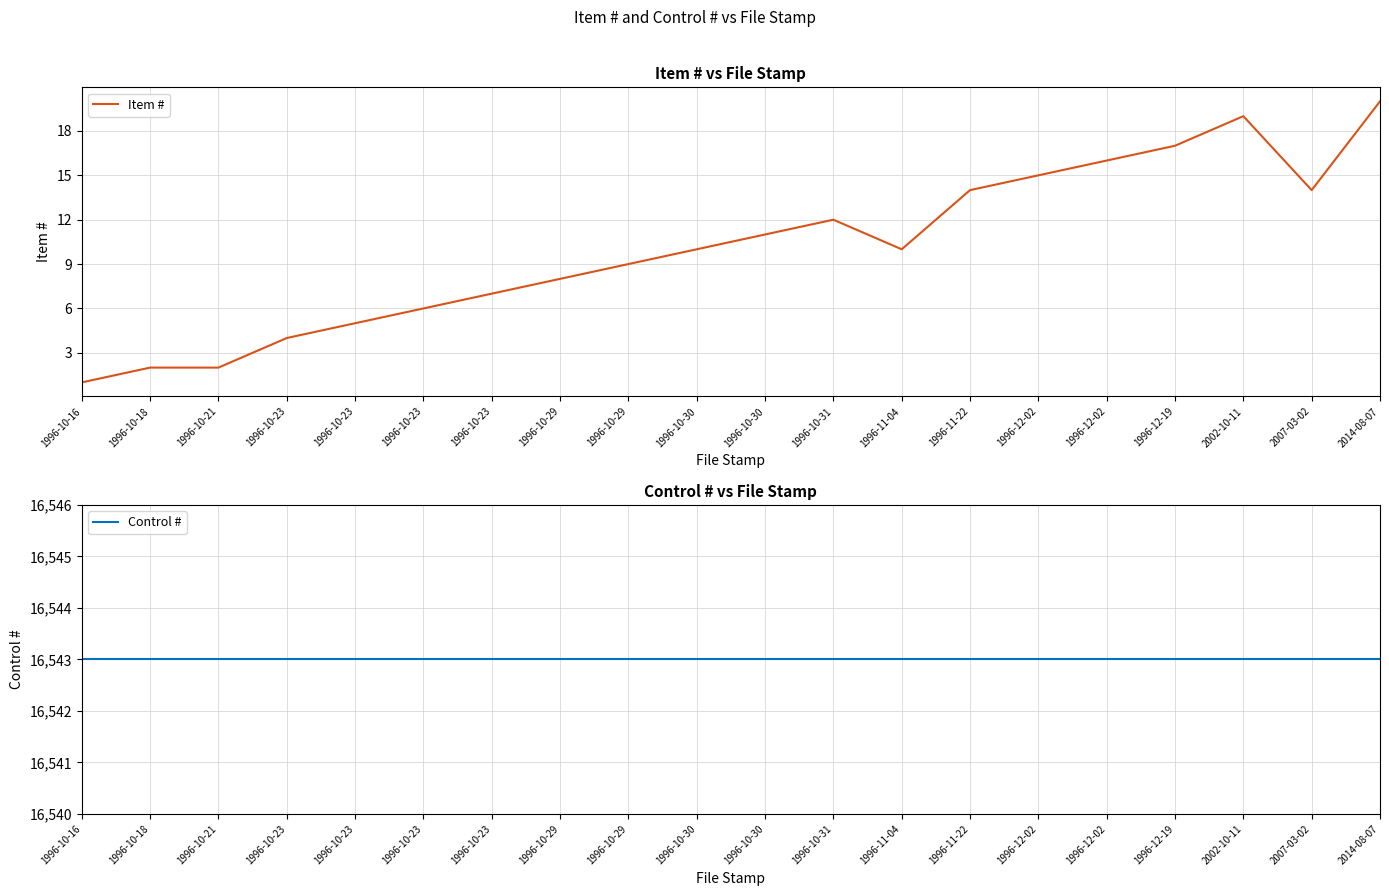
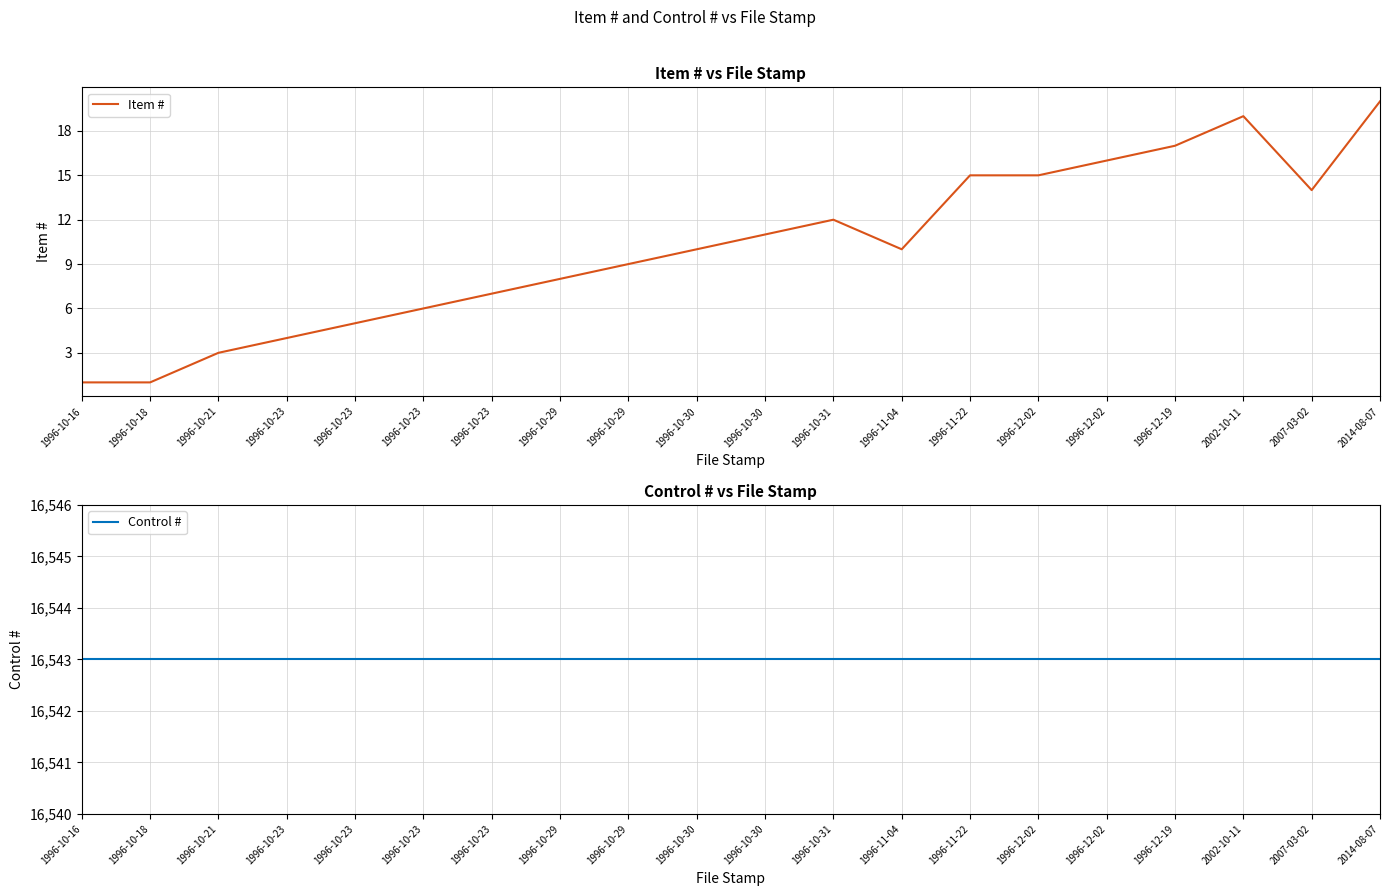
Item # vs File Stamp, 1996-10-18: 2 -> 1
Item # vs File Stamp, 1996-10-21: 2 -> 3
Item # vs File Stamp, 1996-11-22: 14 -> 15
